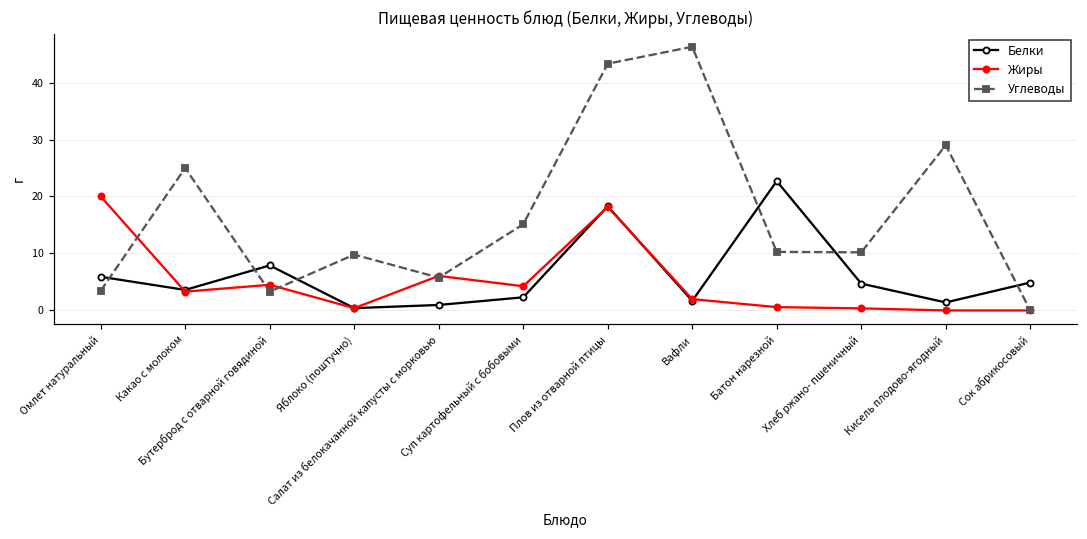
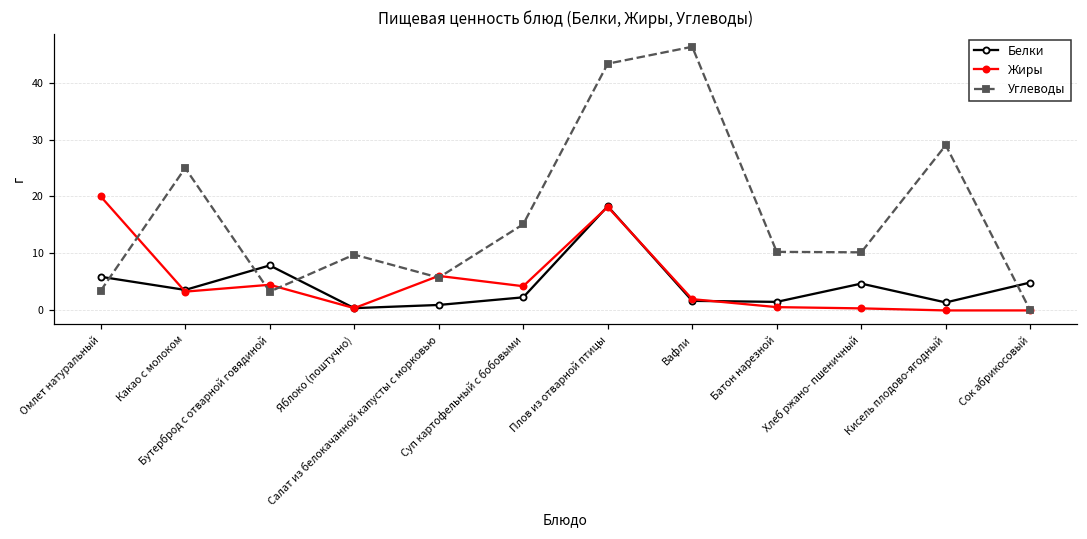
Белки, Батон нарезной: 23 -> 2
